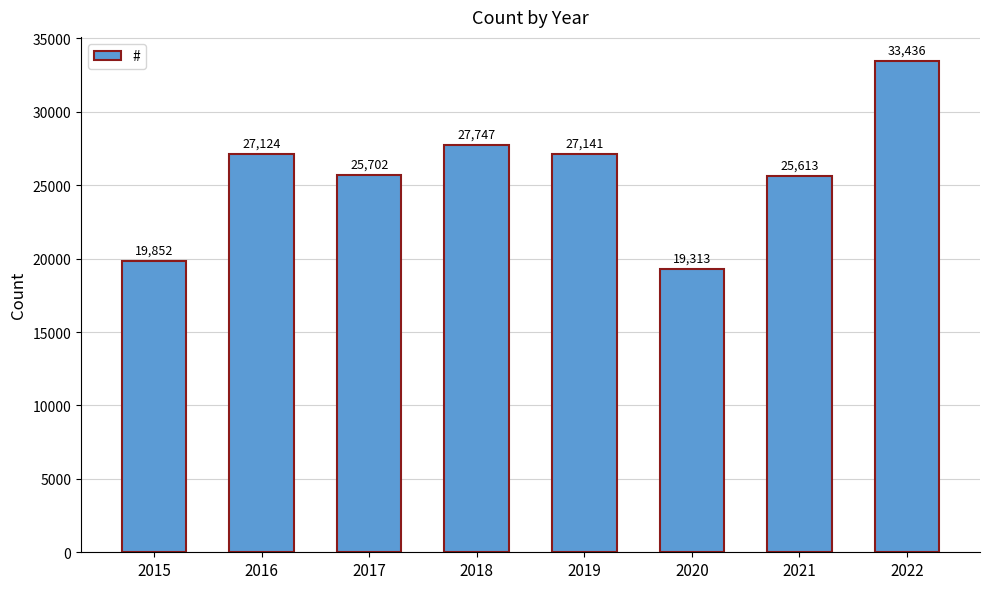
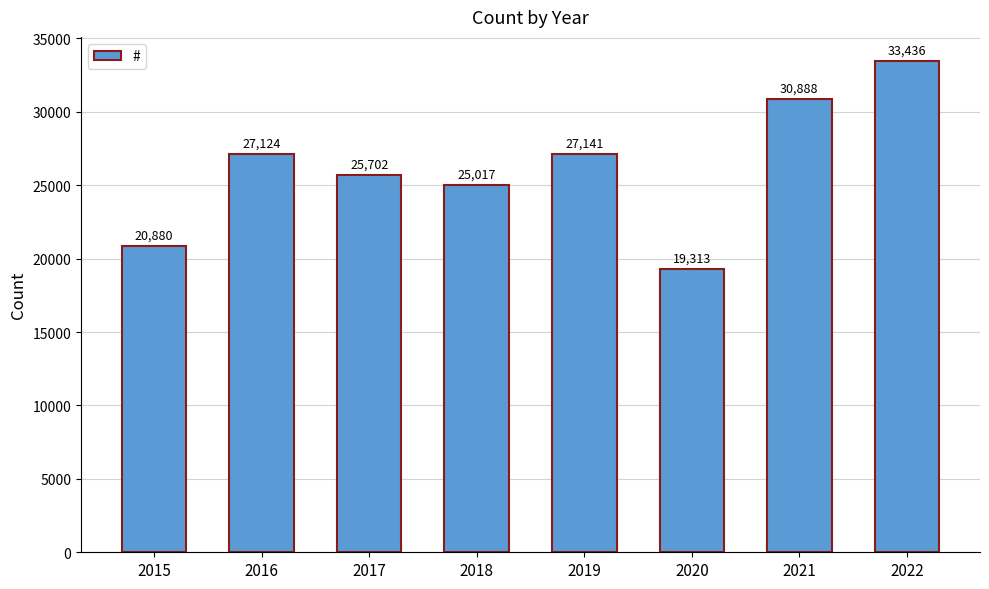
2015: 19,852 -> 20,880
2018: 27,747 -> 25,017
2021: 25,613 -> 30,888
